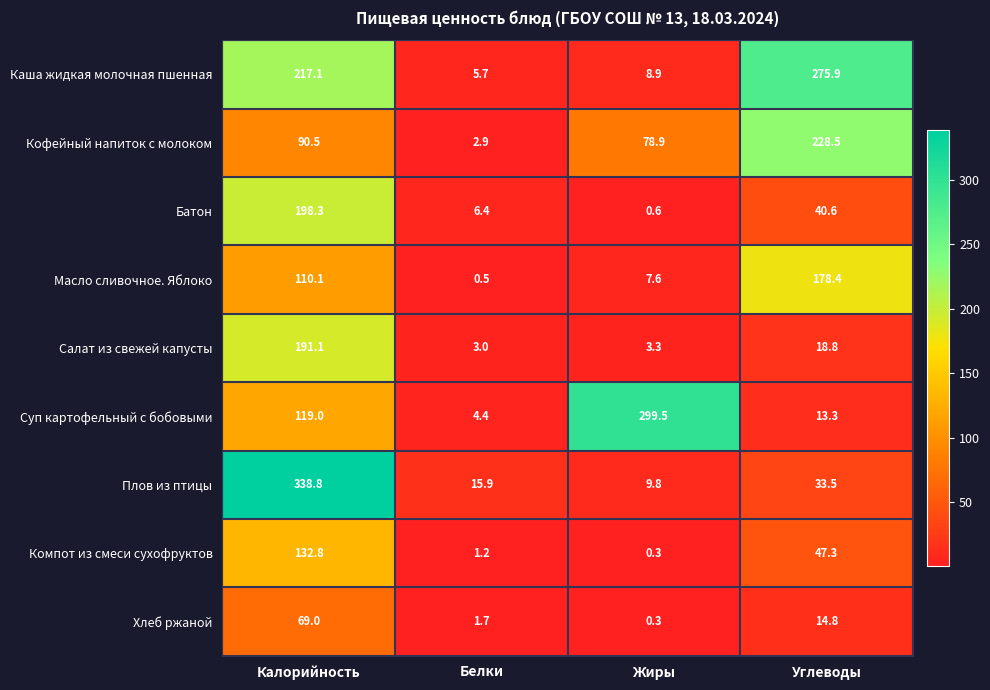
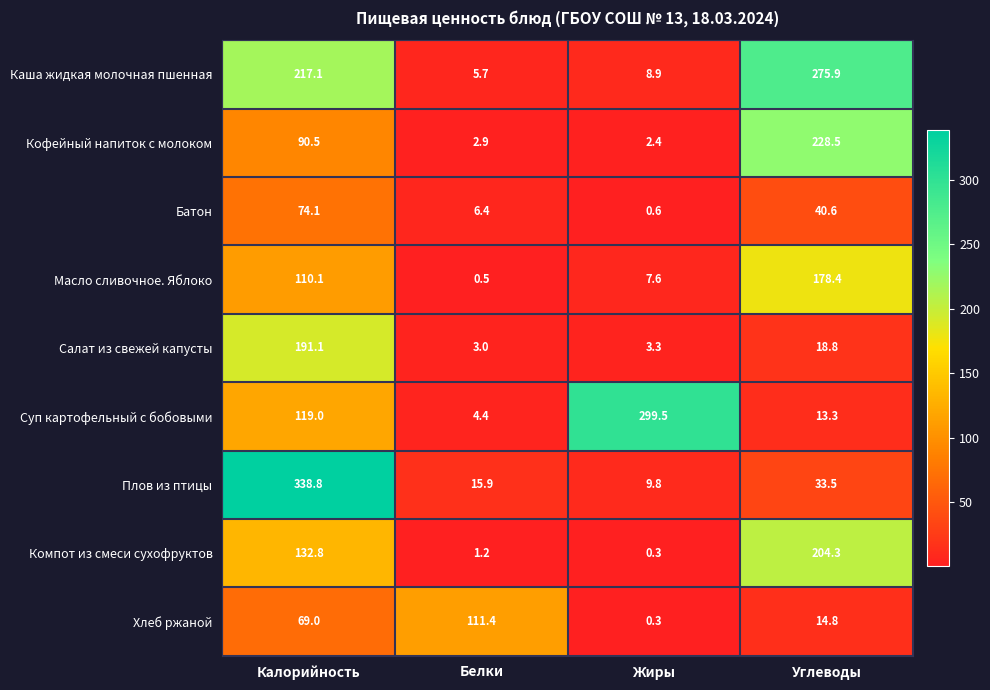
Кофейный напиток с молоком, Жиры: 78.9 -> 2.4
Батон, Калорийность: 198.3 -> 74.1
Компот из смеси сухофруктов, Углеводы: 47.3 -> 204.3
Хлеб ржаной, Белки: 1.7 -> 111.4
